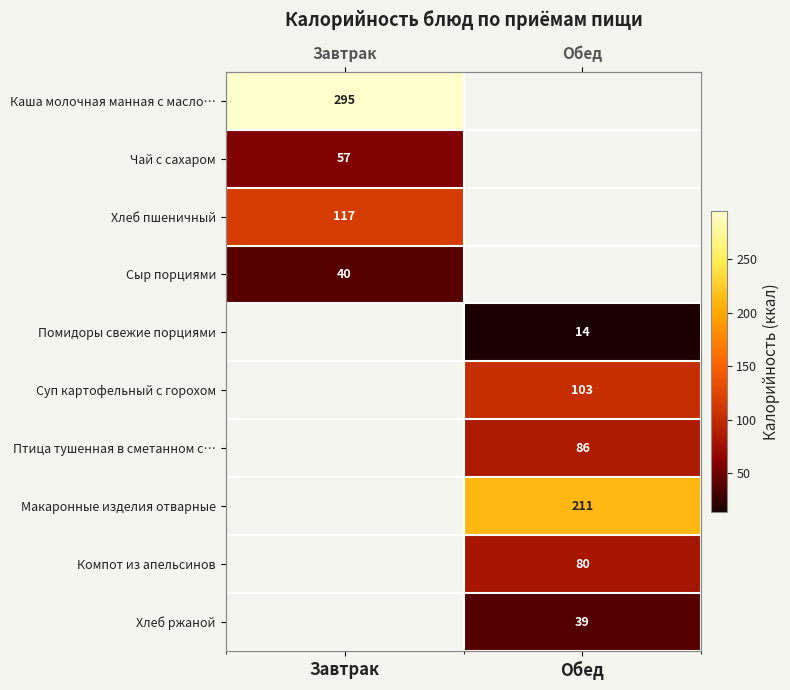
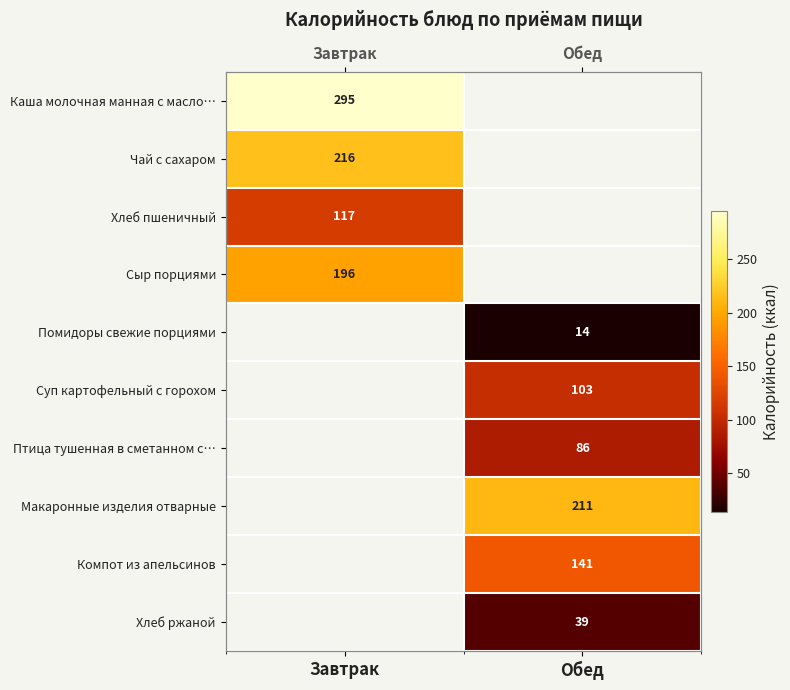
Чай с сахаром, Завтрак: 57 -> 216
Сыр порциями, Завтрак: 40 -> 196
Компот из апельсинов, Обед: 80 -> 141
